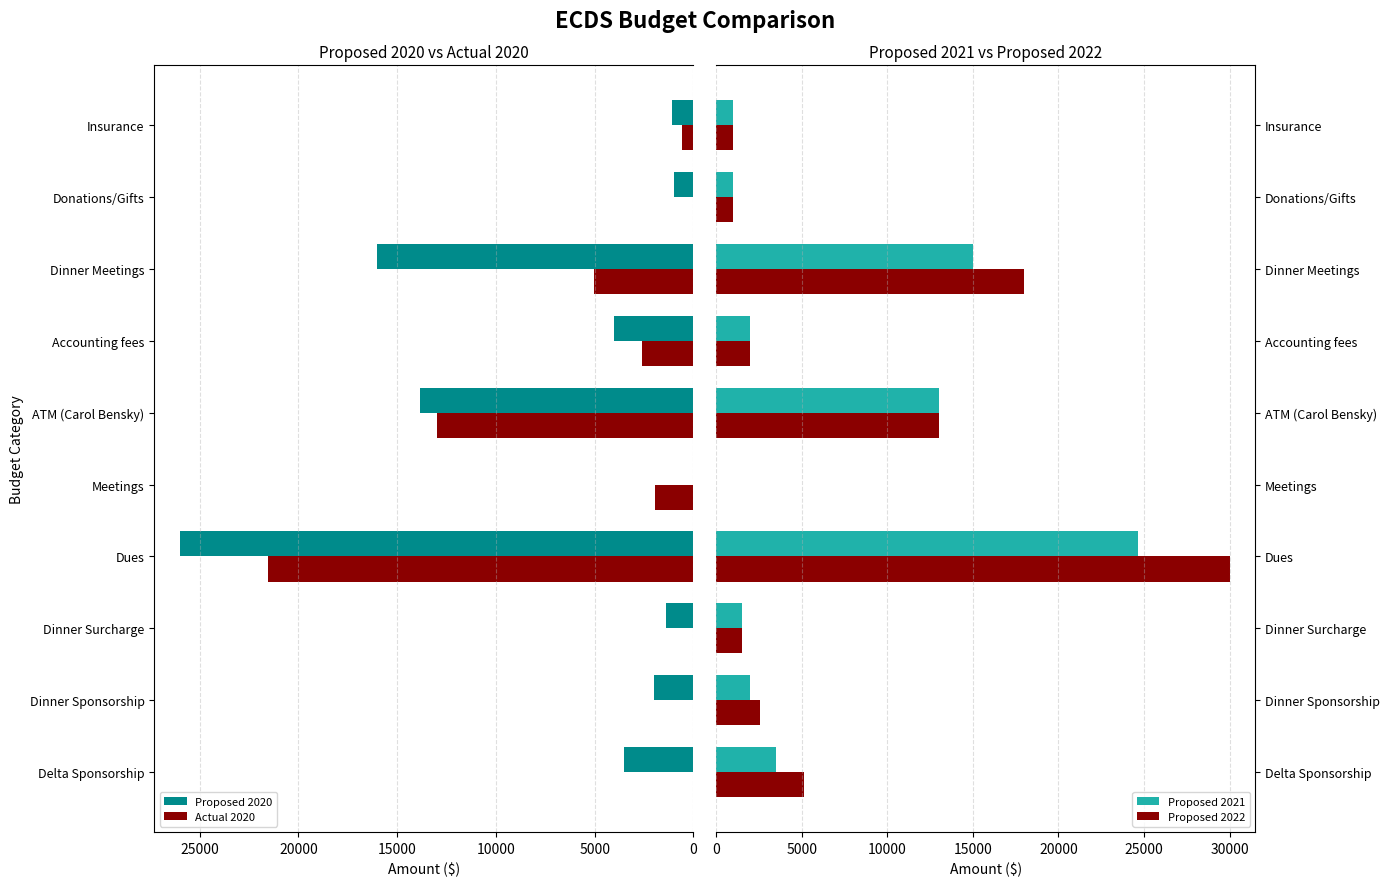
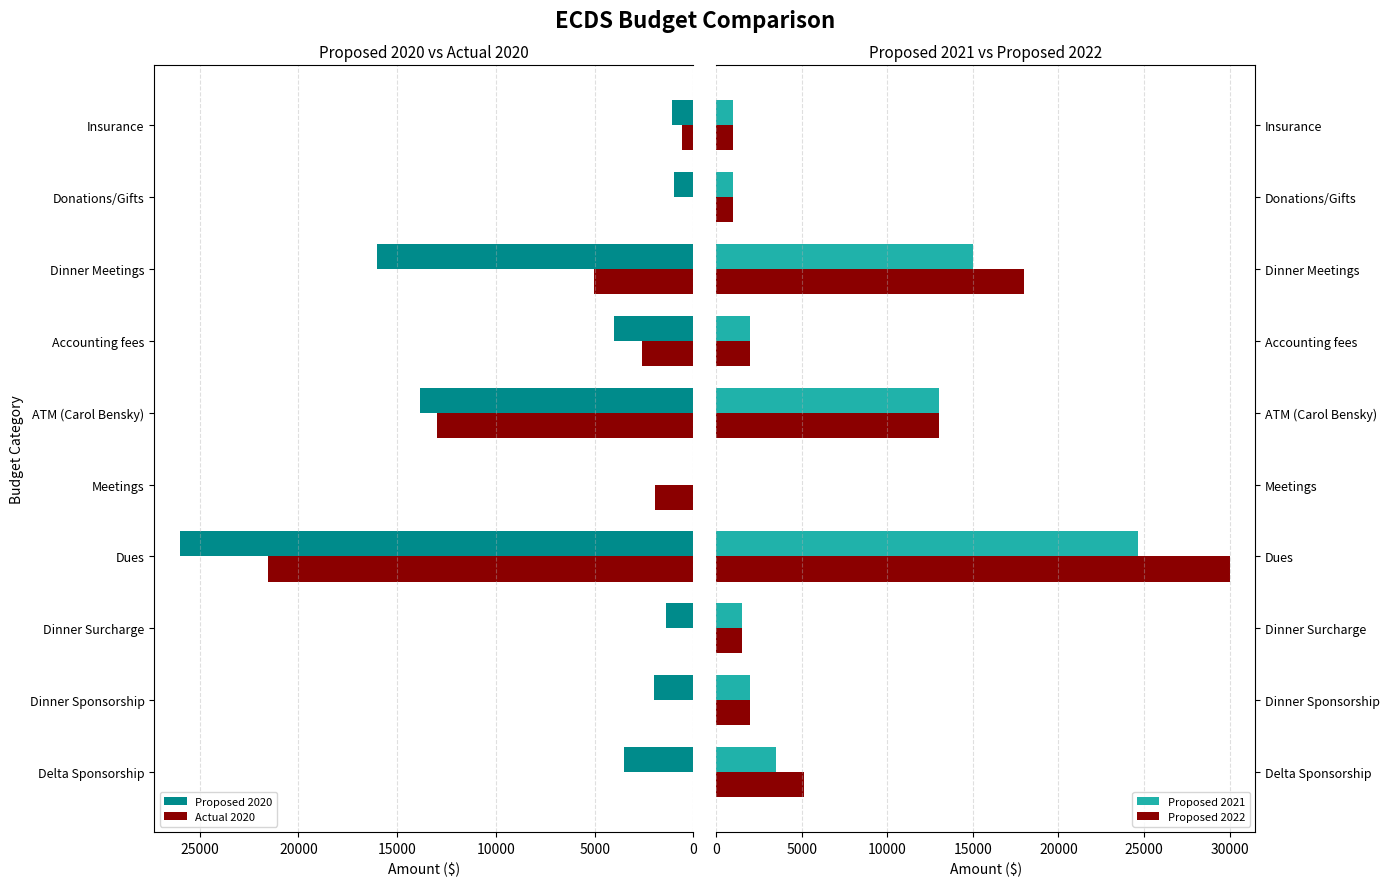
Proposed 2021 vs Proposed 2022, Proposed 2022, Dinner Sponsorship: 2600 -> 2000
